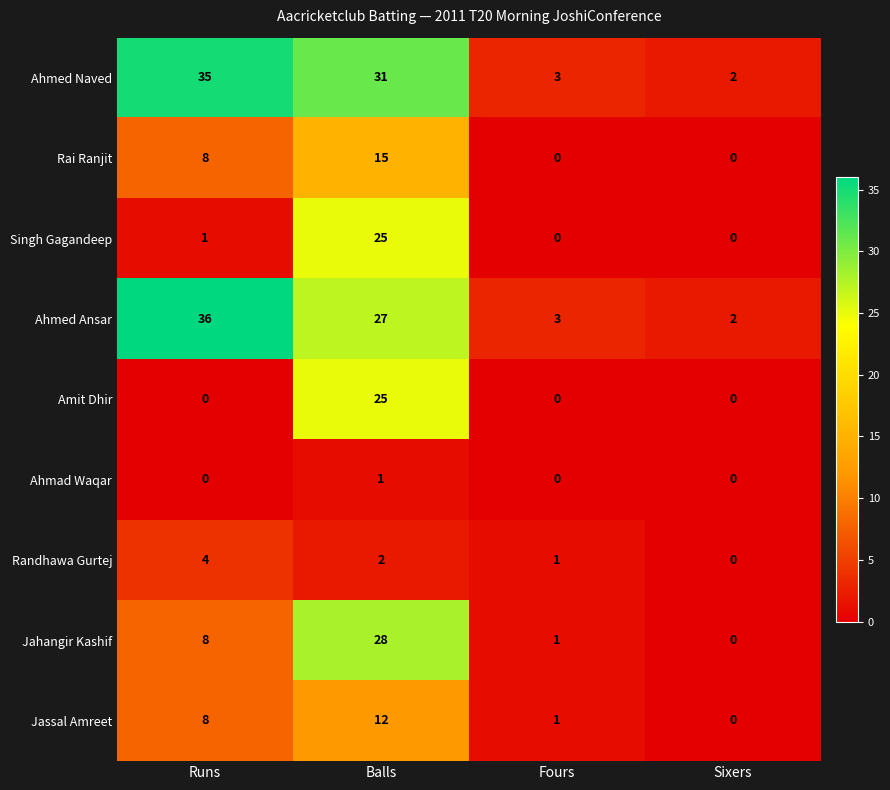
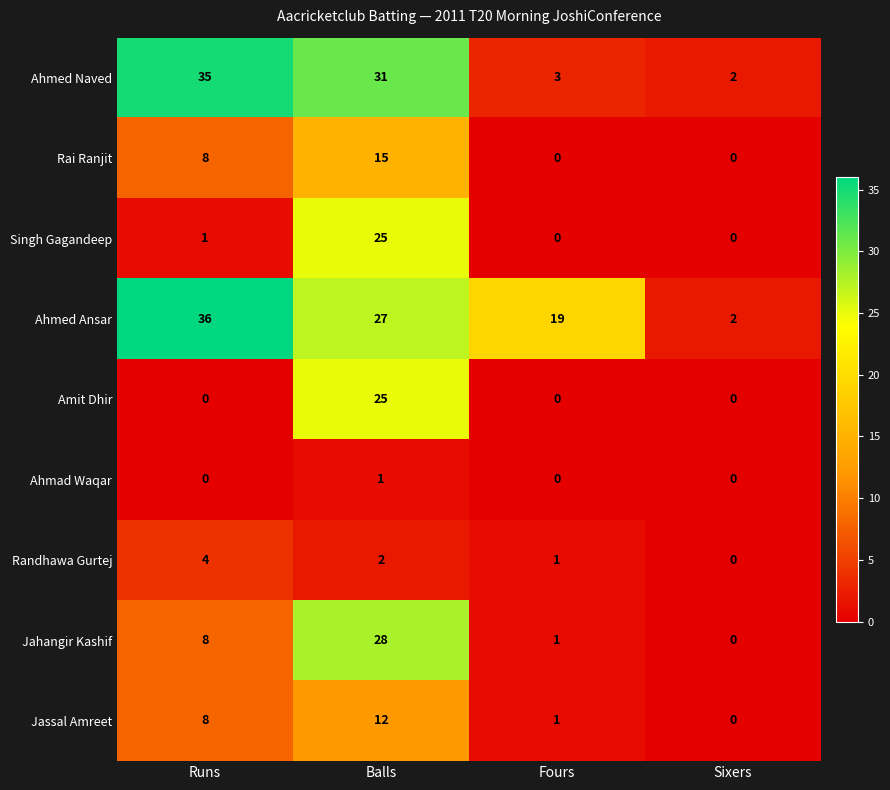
Ahmed Ansar, Fours: 3 -> 19
